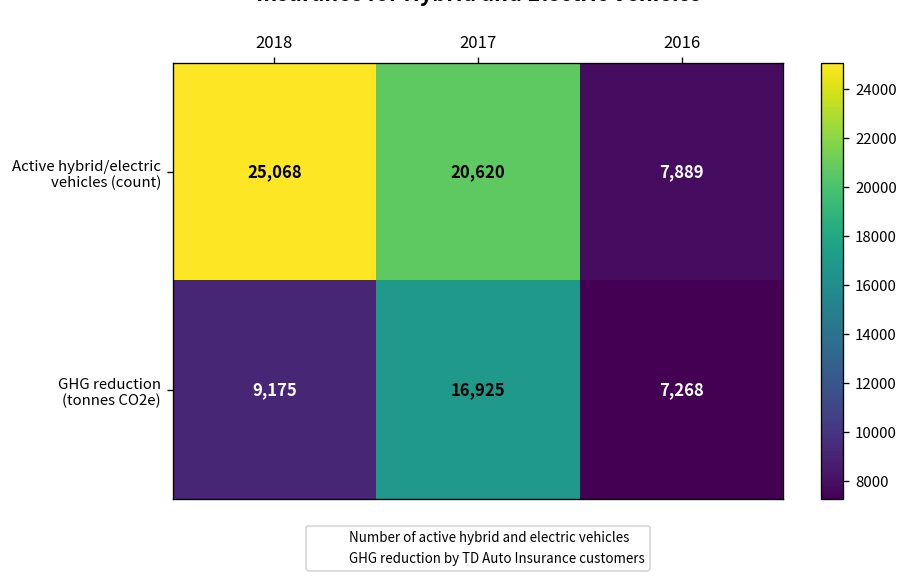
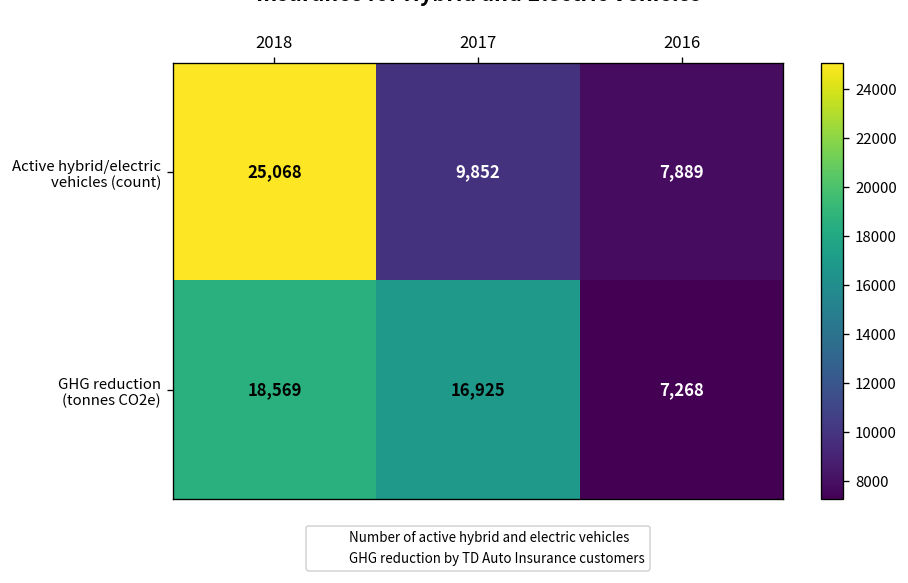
Active hybrid/electric vehicles (count), 2017: 20,620 -> 9,852
GHG reduction (tonnes CO2e), 2018: 9,175 -> 18,569
